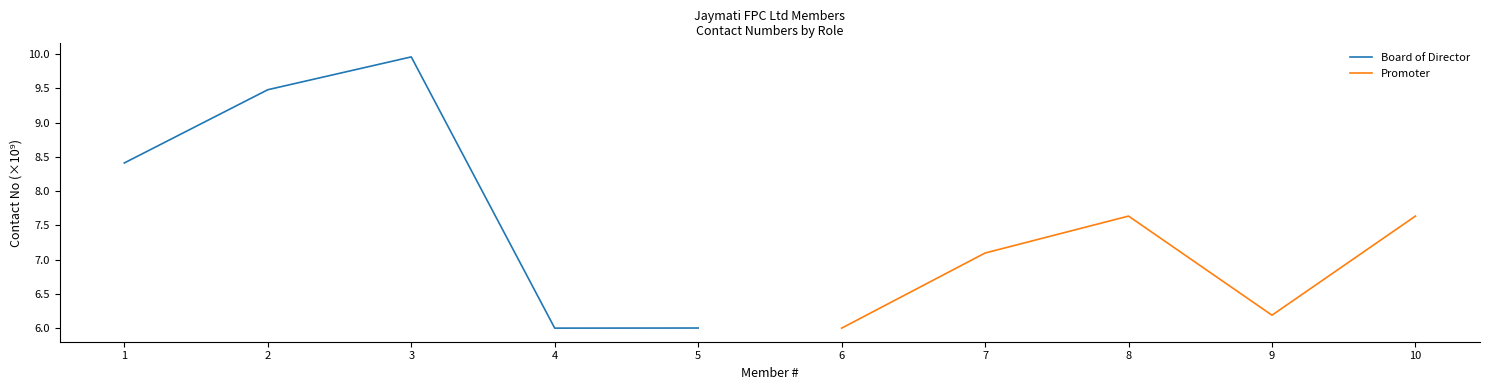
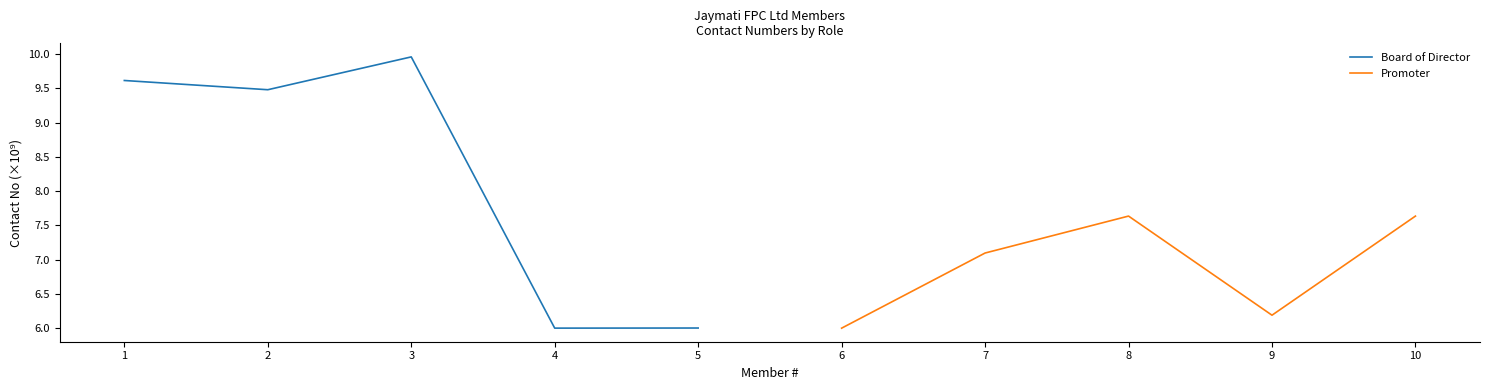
Board of Director, 1: 8.4 -> 9.6
